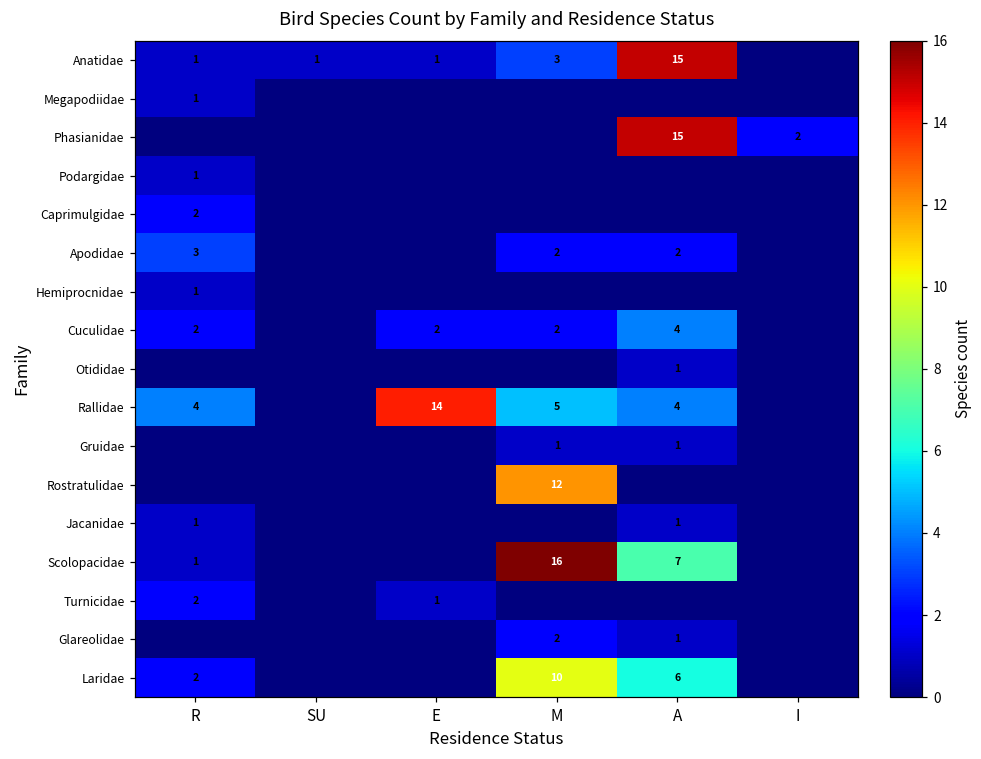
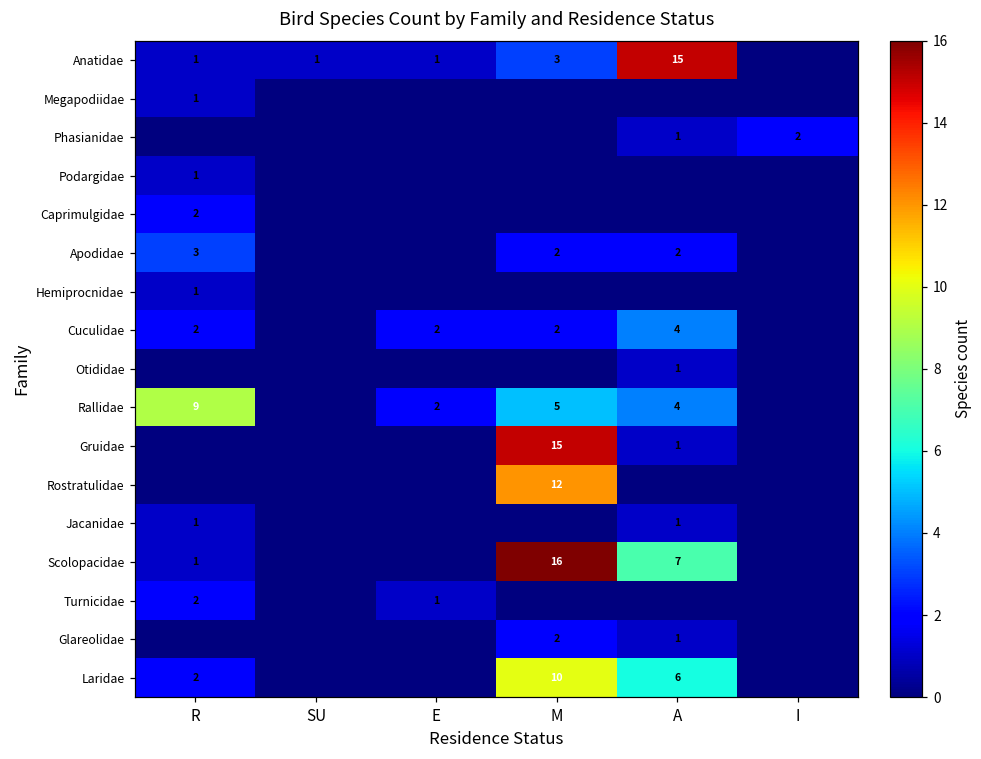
Phasianidae, A: 15 -> 1
Rallidae, R: 4 -> 9
Rallidae, E: 14 -> 2
Gruidae, M: 1 -> 15
